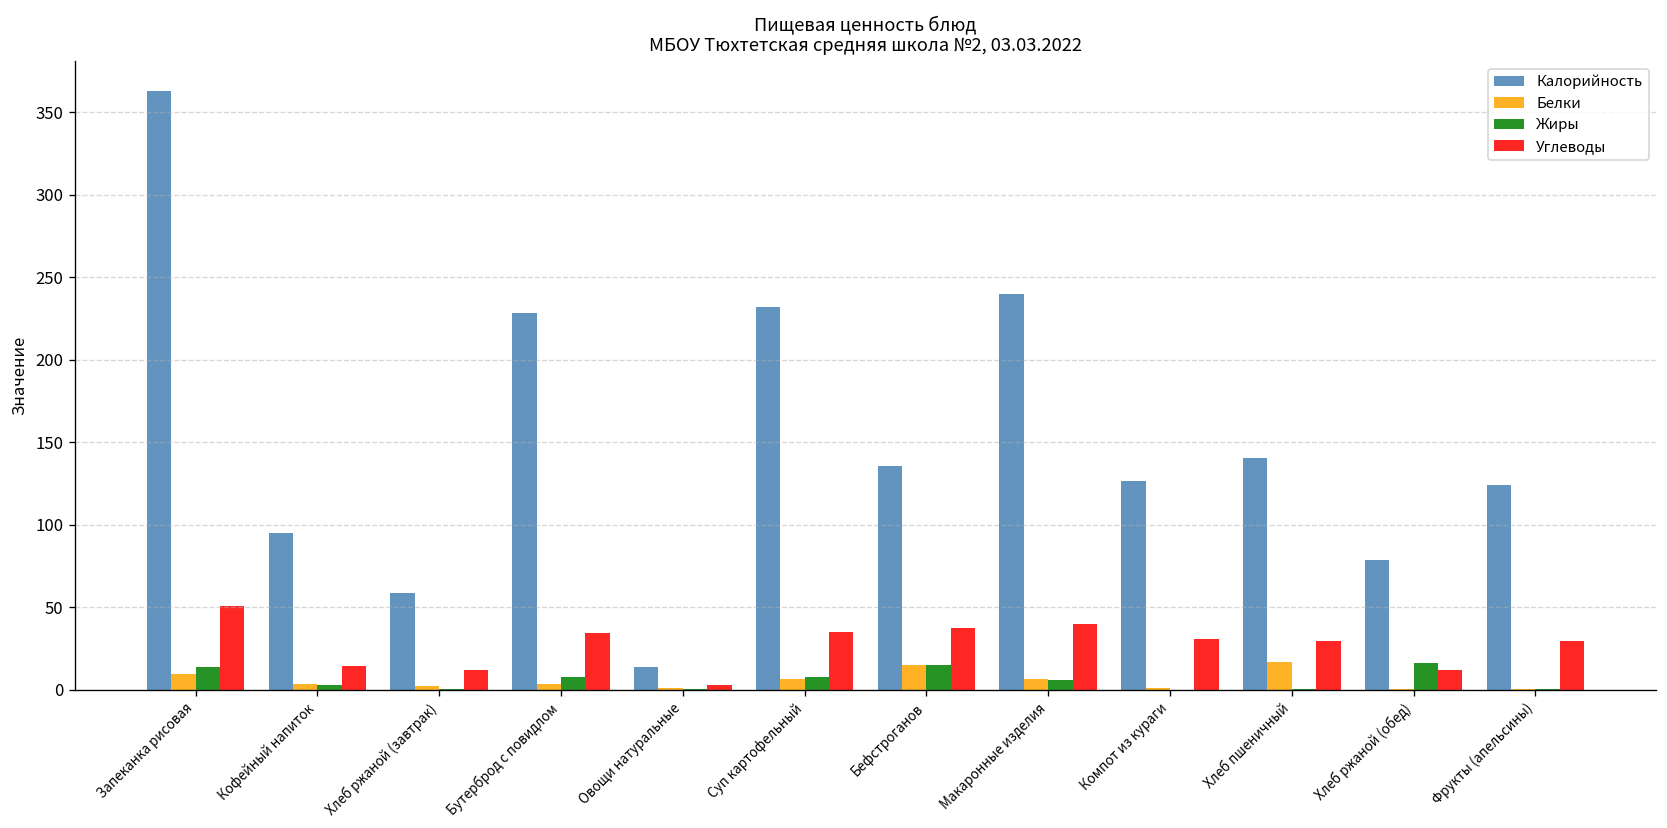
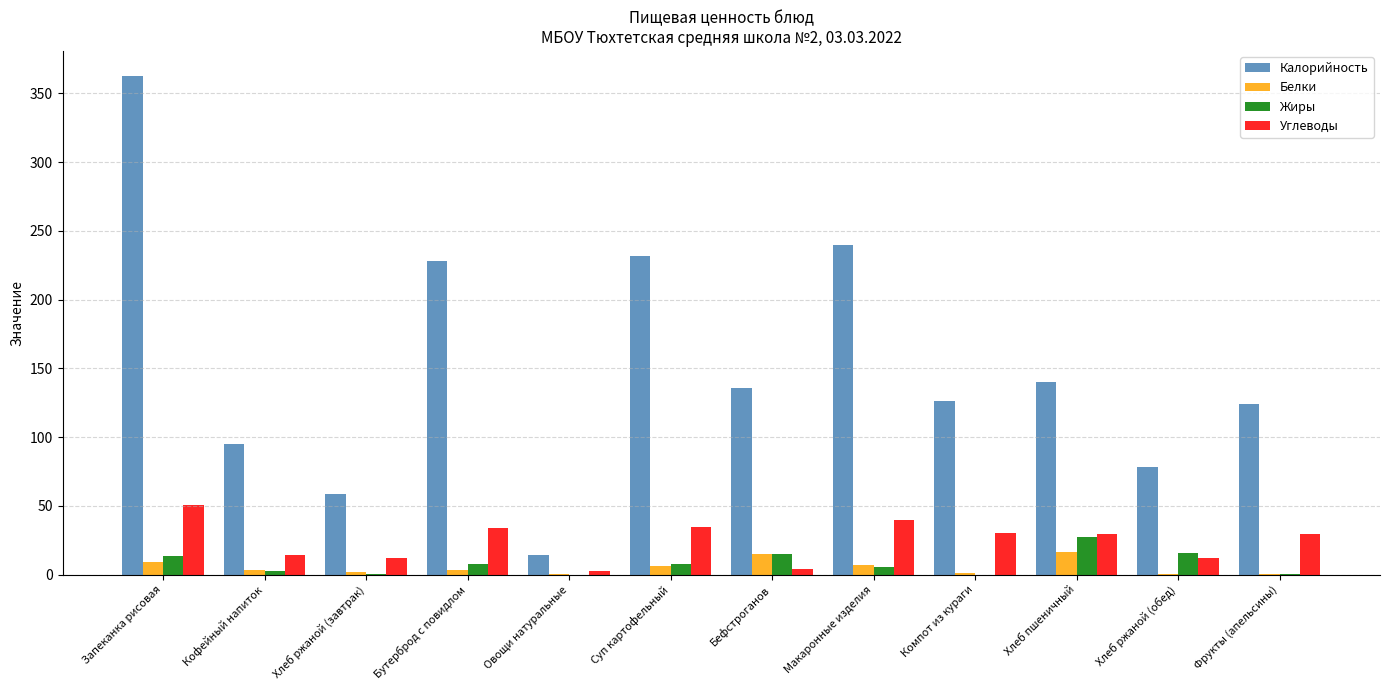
Углеводы, Бефстроганов: 37 -> 4
Жиры, Хлеб пшеничный: 0 -> 28
